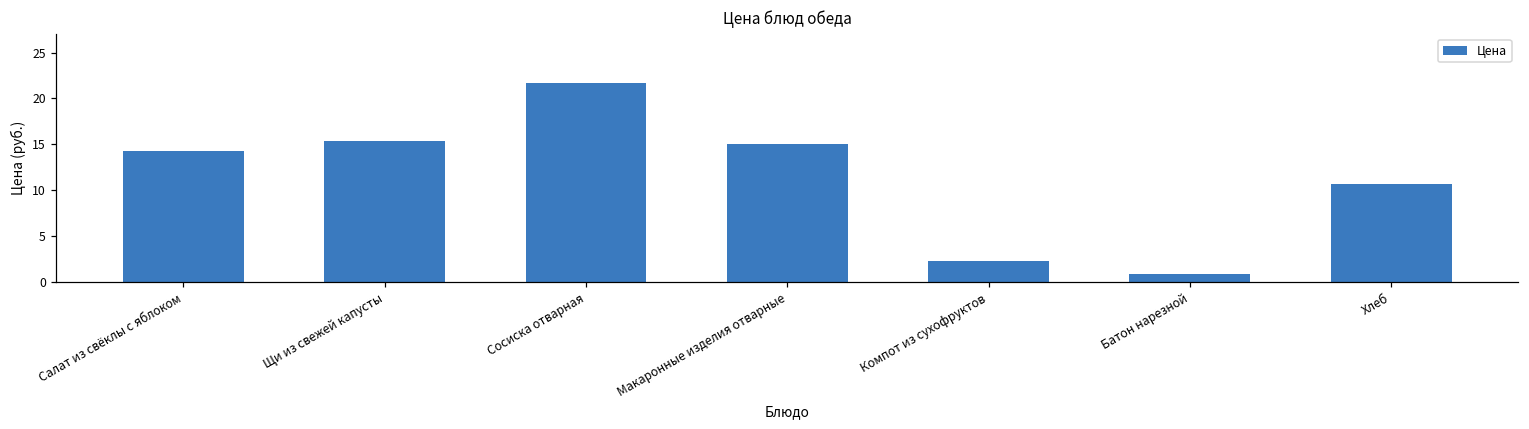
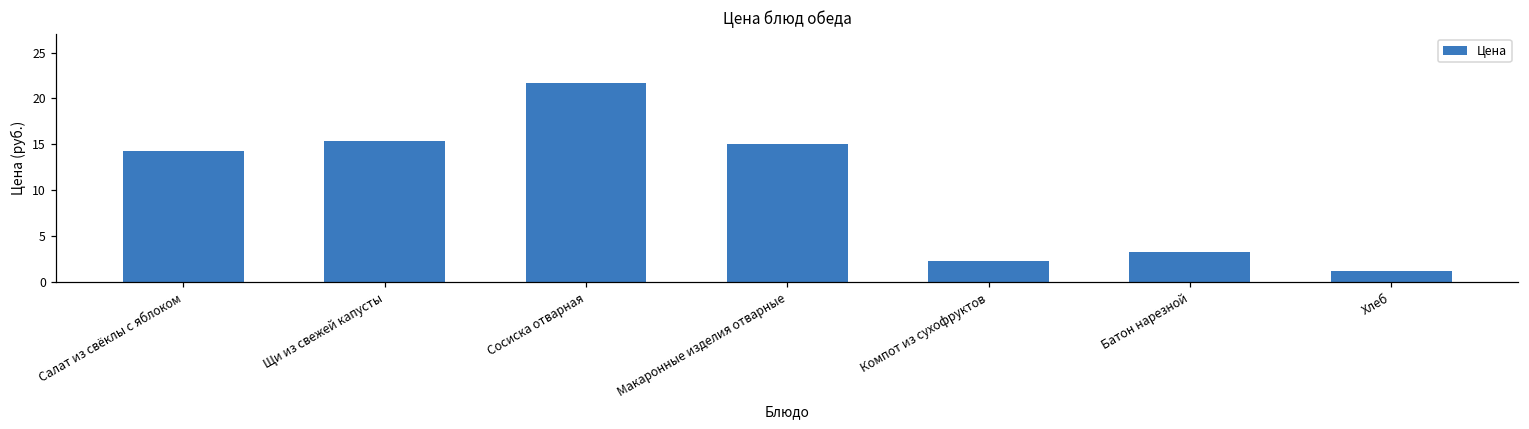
Батон нарезной: 1 -> 3
Хлеб: 11 -> 1
